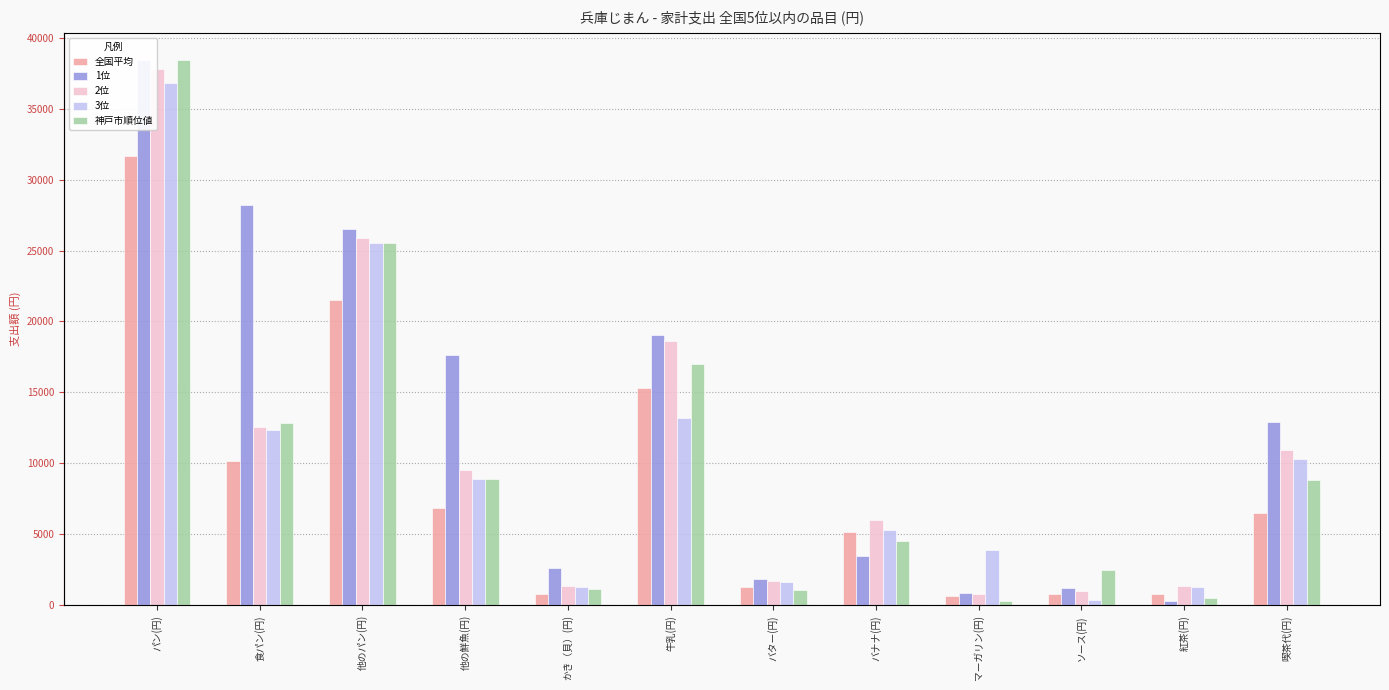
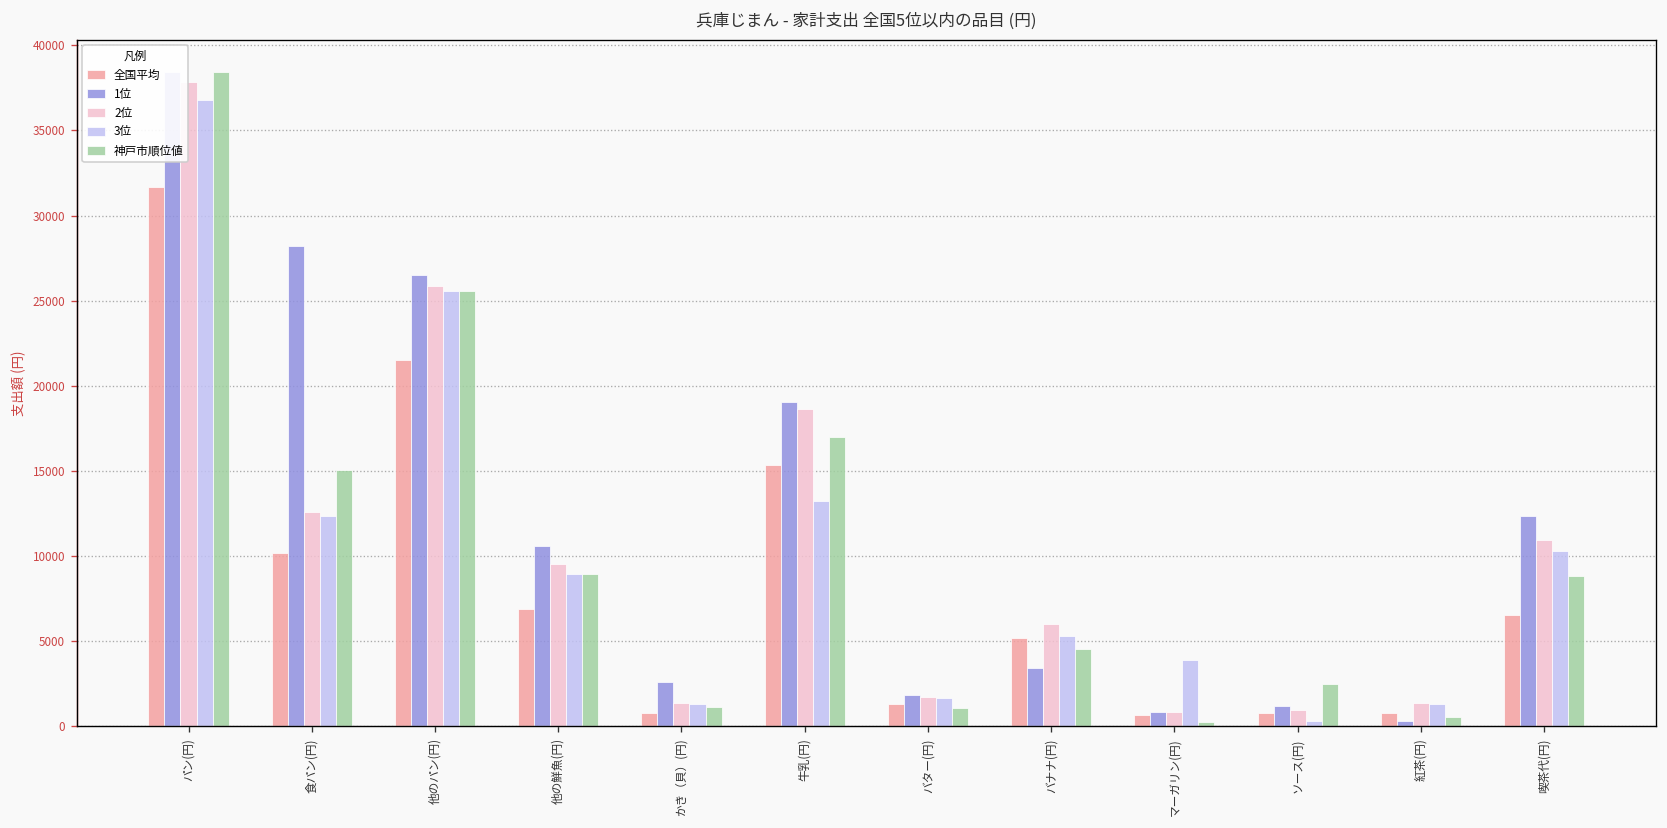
神戸市順位値, 食パン(円): 12900 -> 15000
1位, 他の鮮魚(円): 17600 -> 10600
1位, 喫茶代(円): 12900 -> 12300
